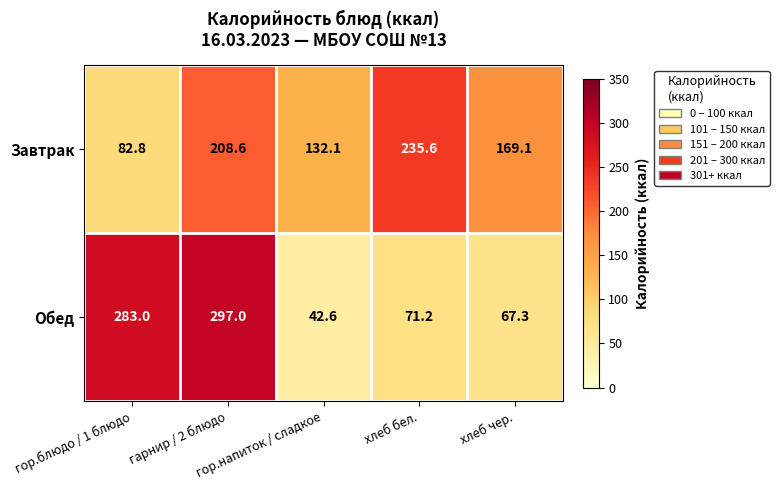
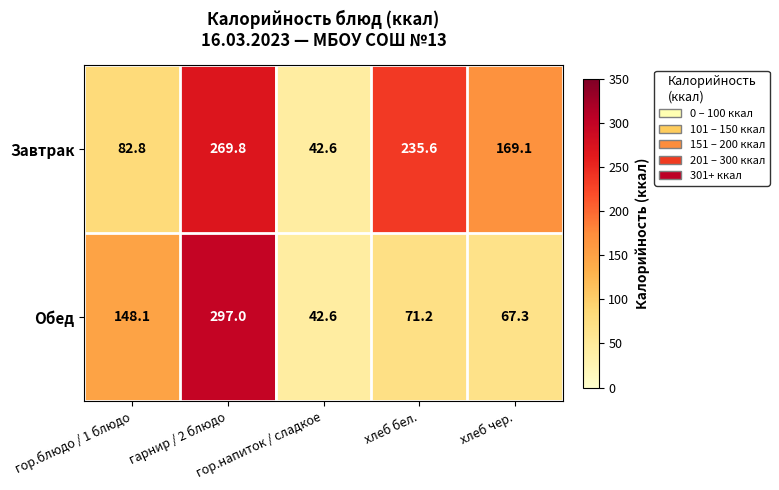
Завтрак, гарнир / 2 блюдо: 208.6 -> 269.8
Завтрак, гор.напиток / сладкое: 132.1 -> 42.6
Обед, гор.блюдо / 1 блюдо: 283.0 -> 148.1
